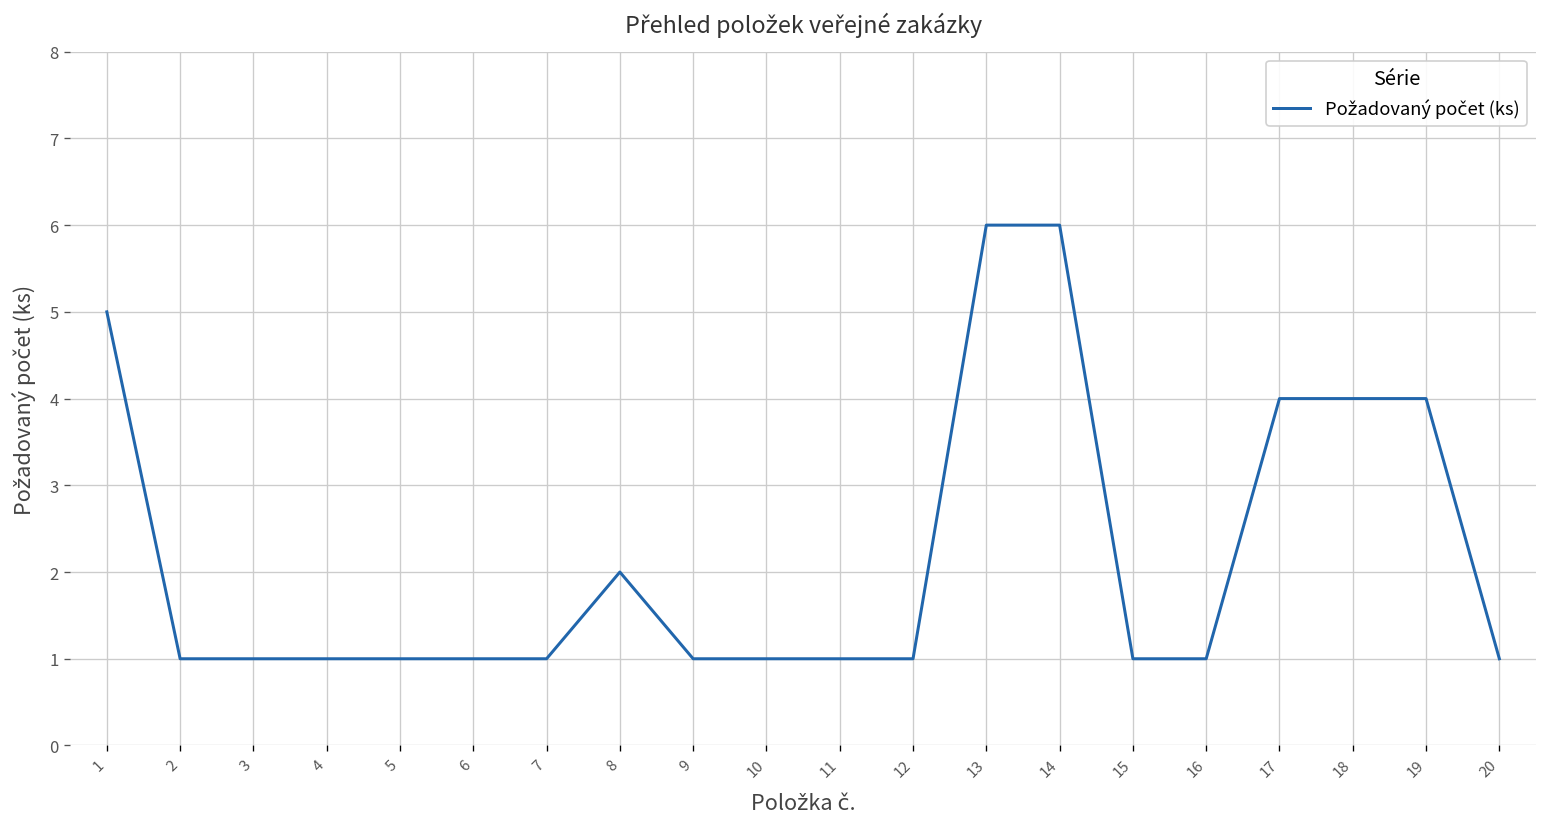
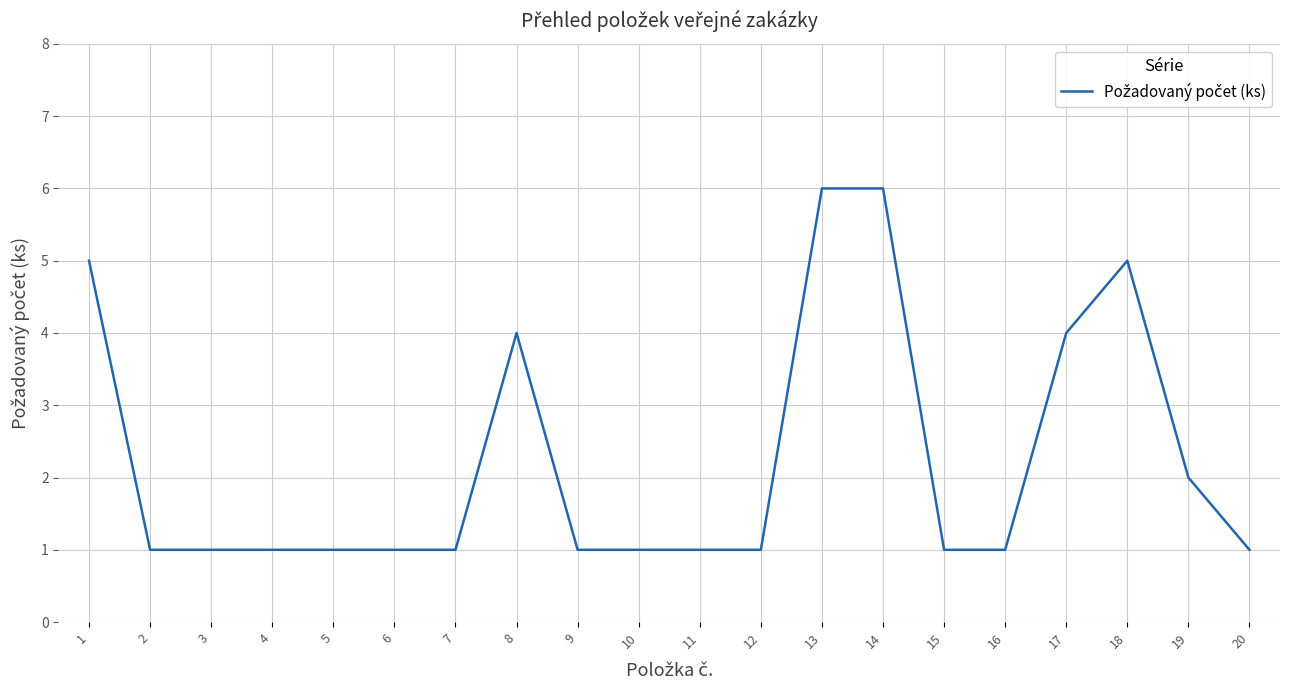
8: 2 -> 4
18: 4 -> 5
19: 4 -> 2
